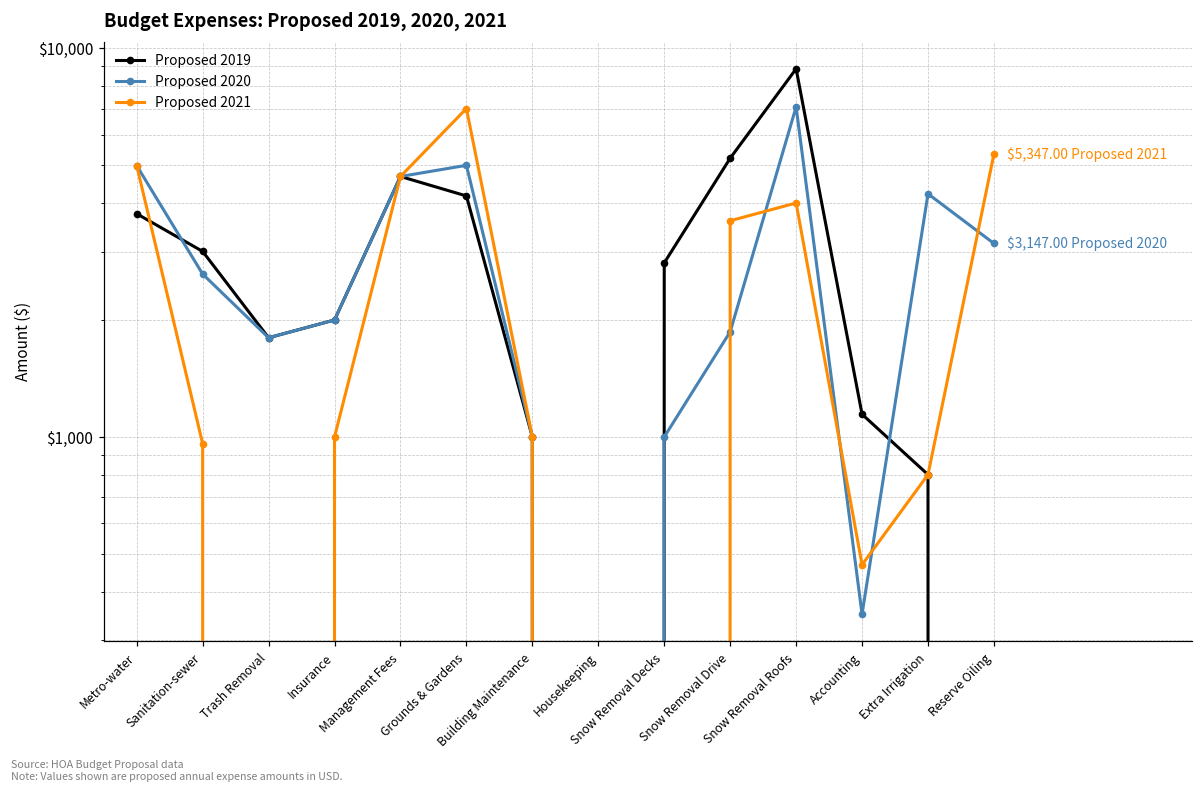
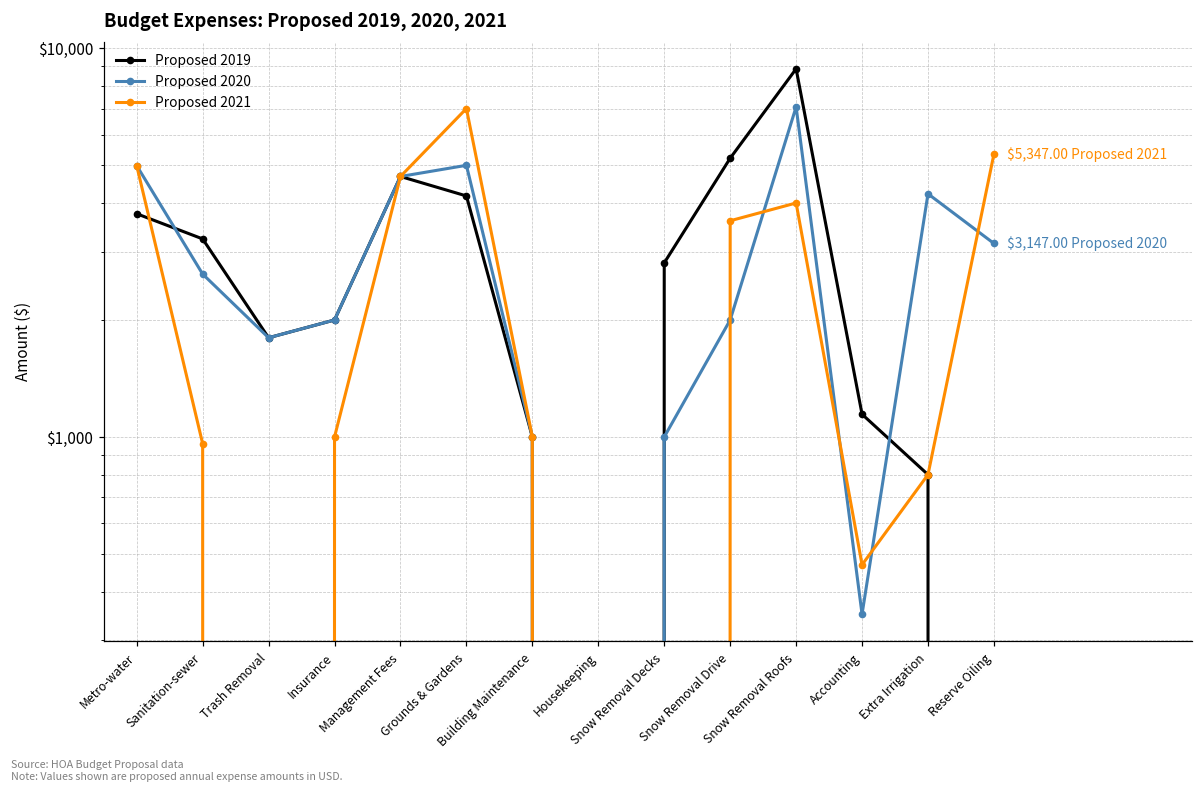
Proposed 2019, Sanitation-sewer: $3,000 -> $3,200
Proposed 2020, Snow Removal Drive: $1,900 -> $2,000
